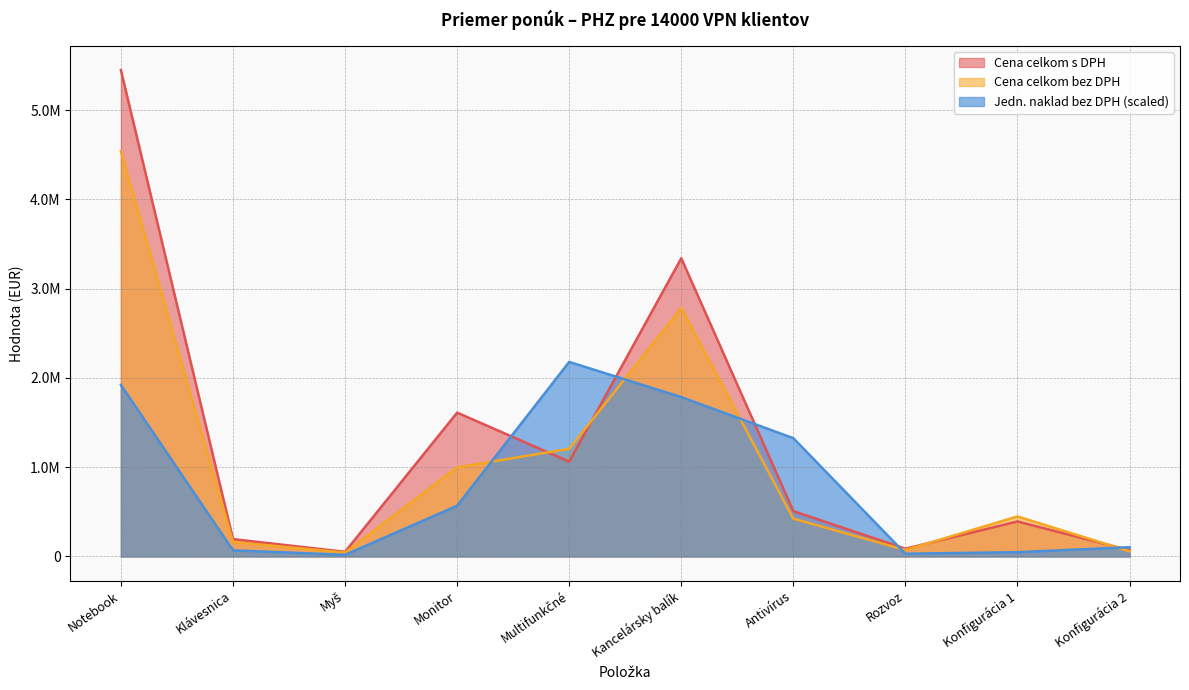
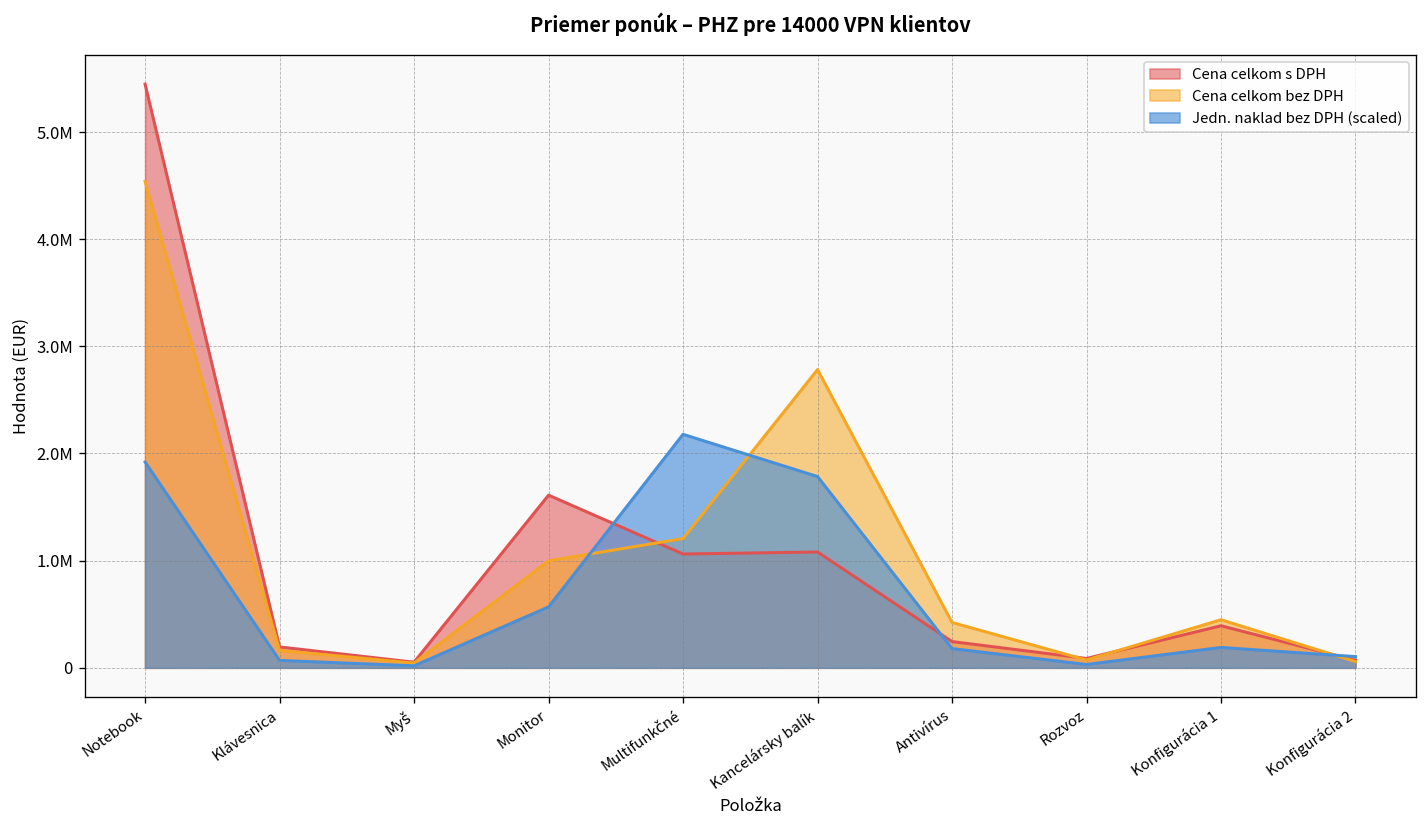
Cena celkom s DPH, Kancelársky balík: 3300000 -> 1100000
Cena celkom s DPH, Antivírus: 500000 -> 200000
Jedn. naklad bez DPH (scaled), Antivírus: 1300000 -> 200000
Jedn. naklad bez DPH (scaled), Konfigurácia 1: 0 -> 200000
